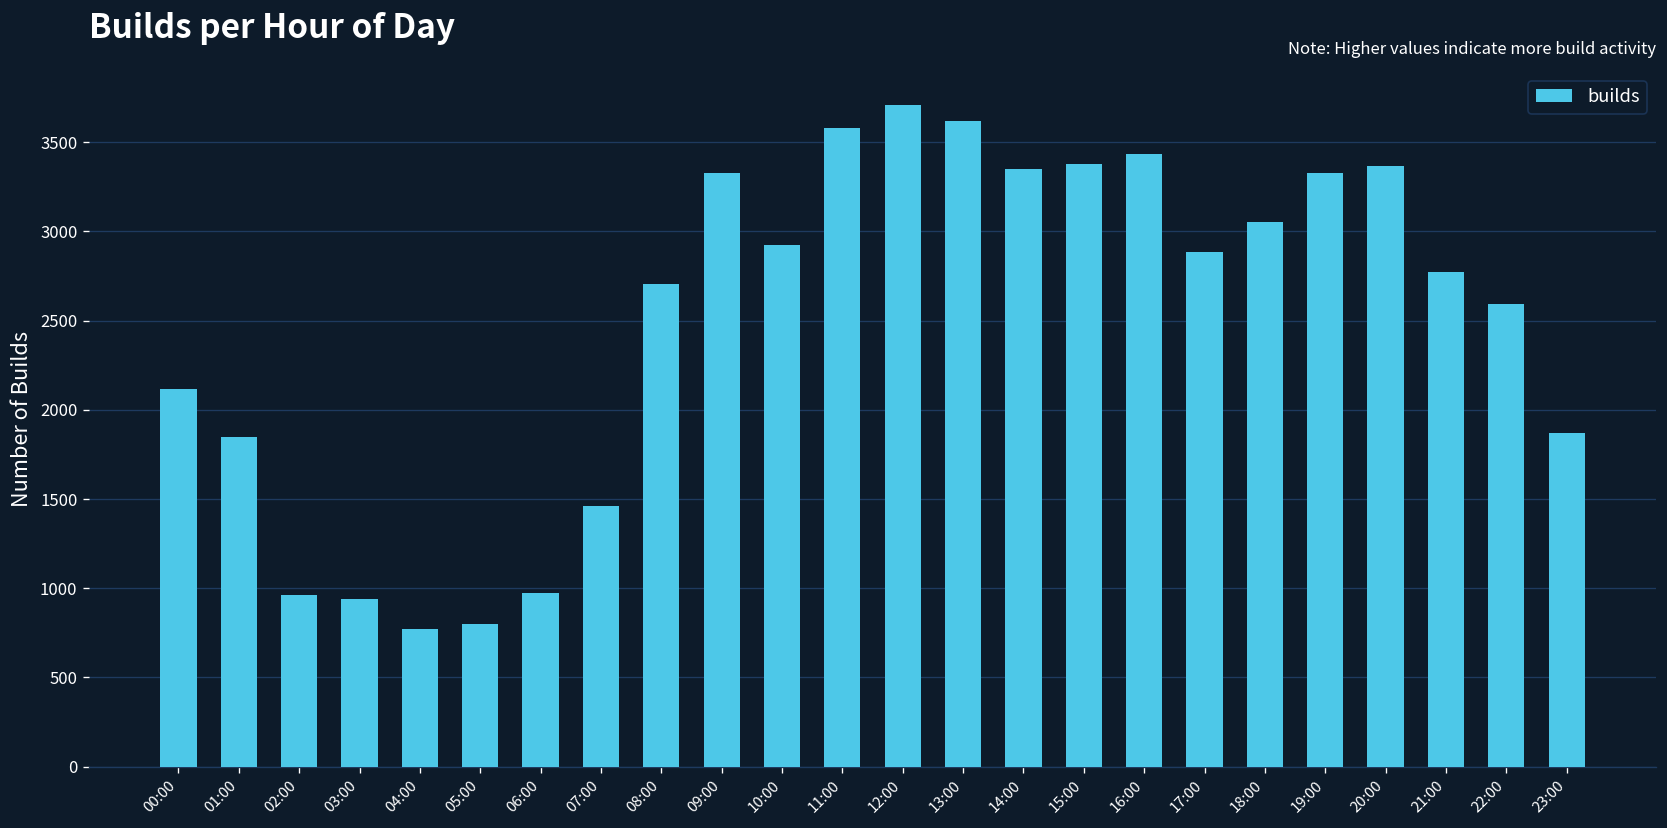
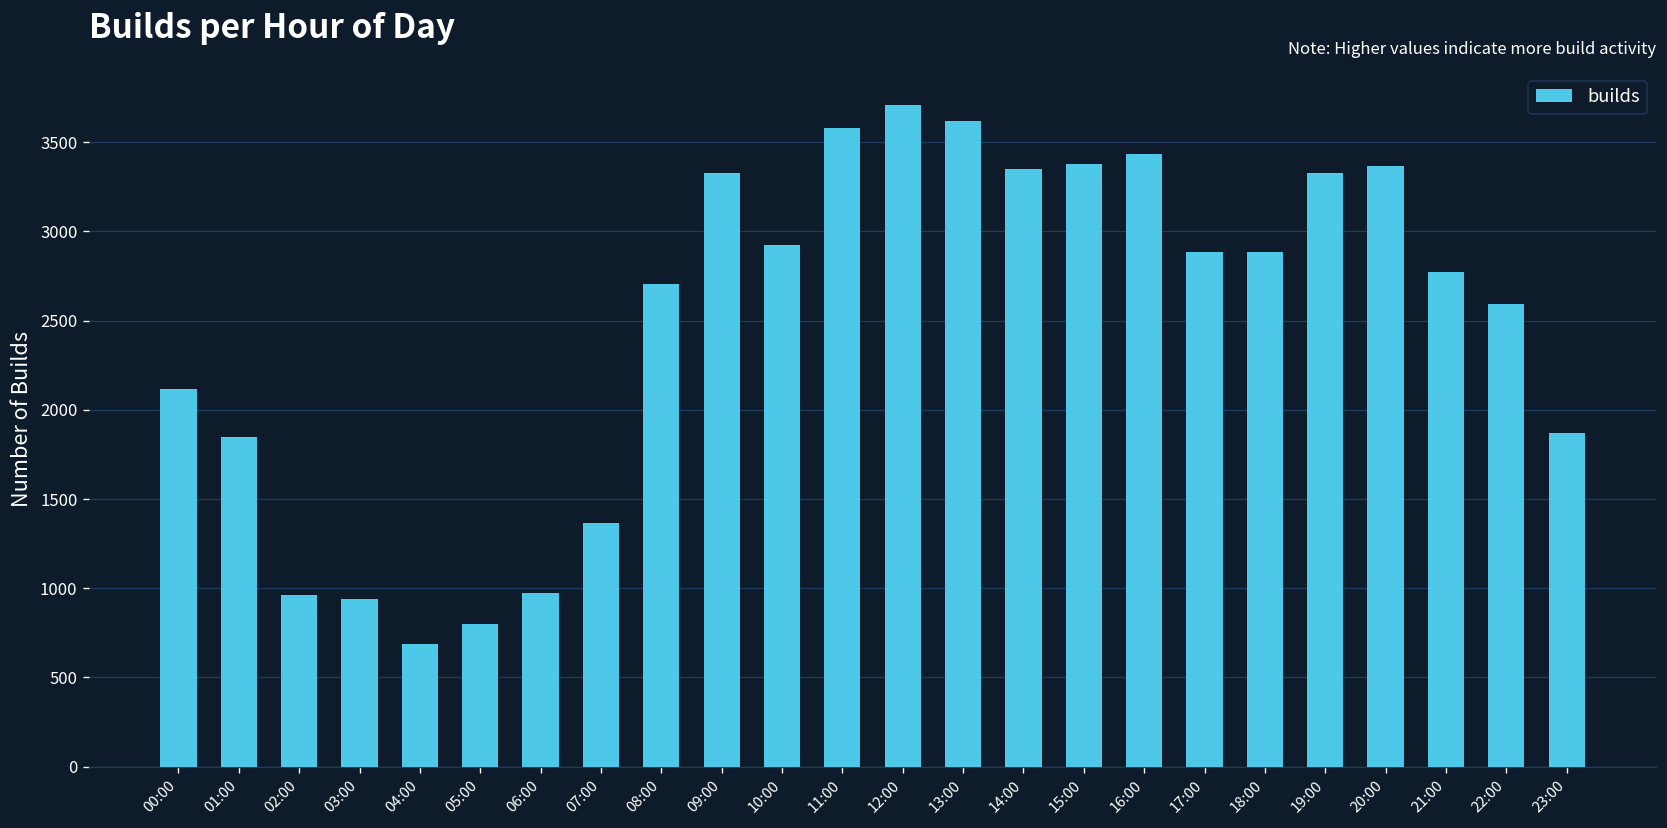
04:00: 770 -> 690
07:00: 1460 -> 1360
18:00: 3050 -> 2880
